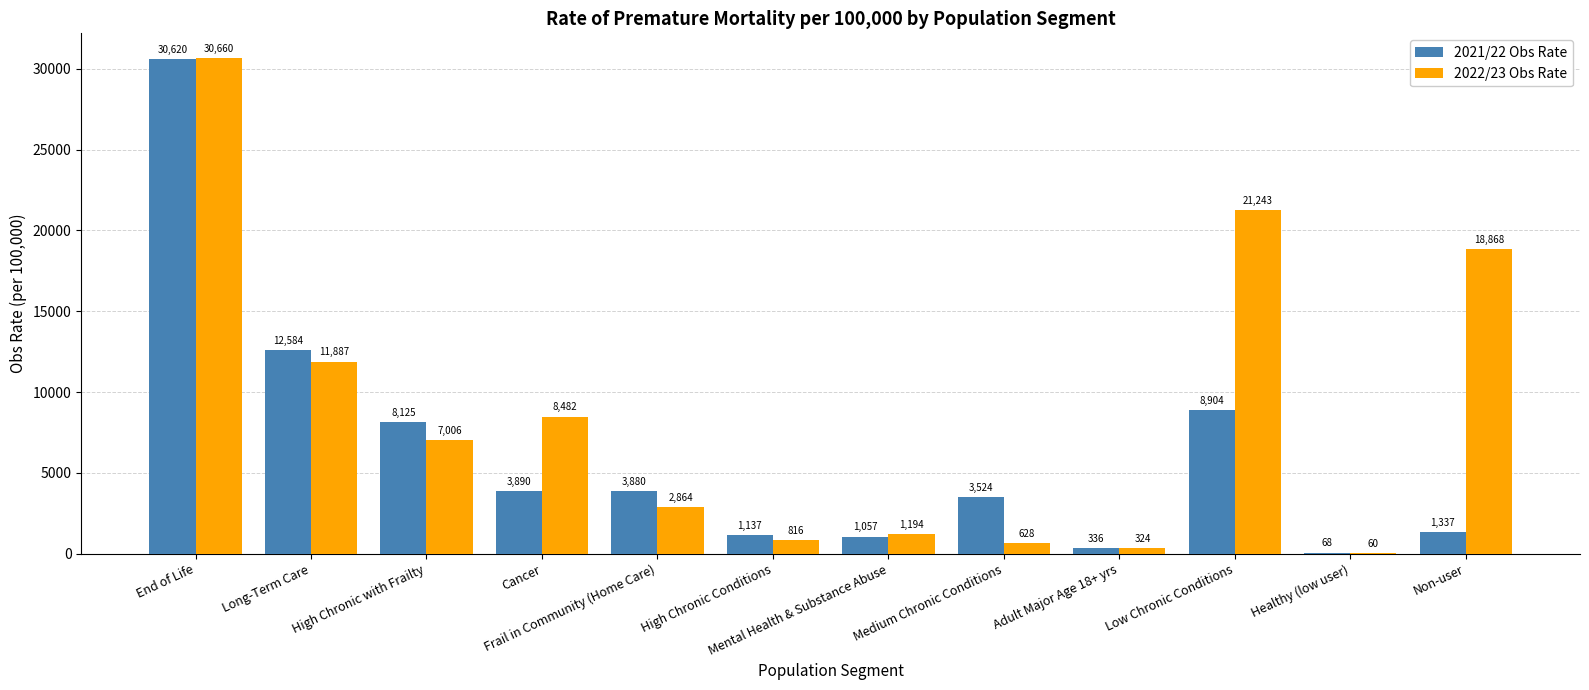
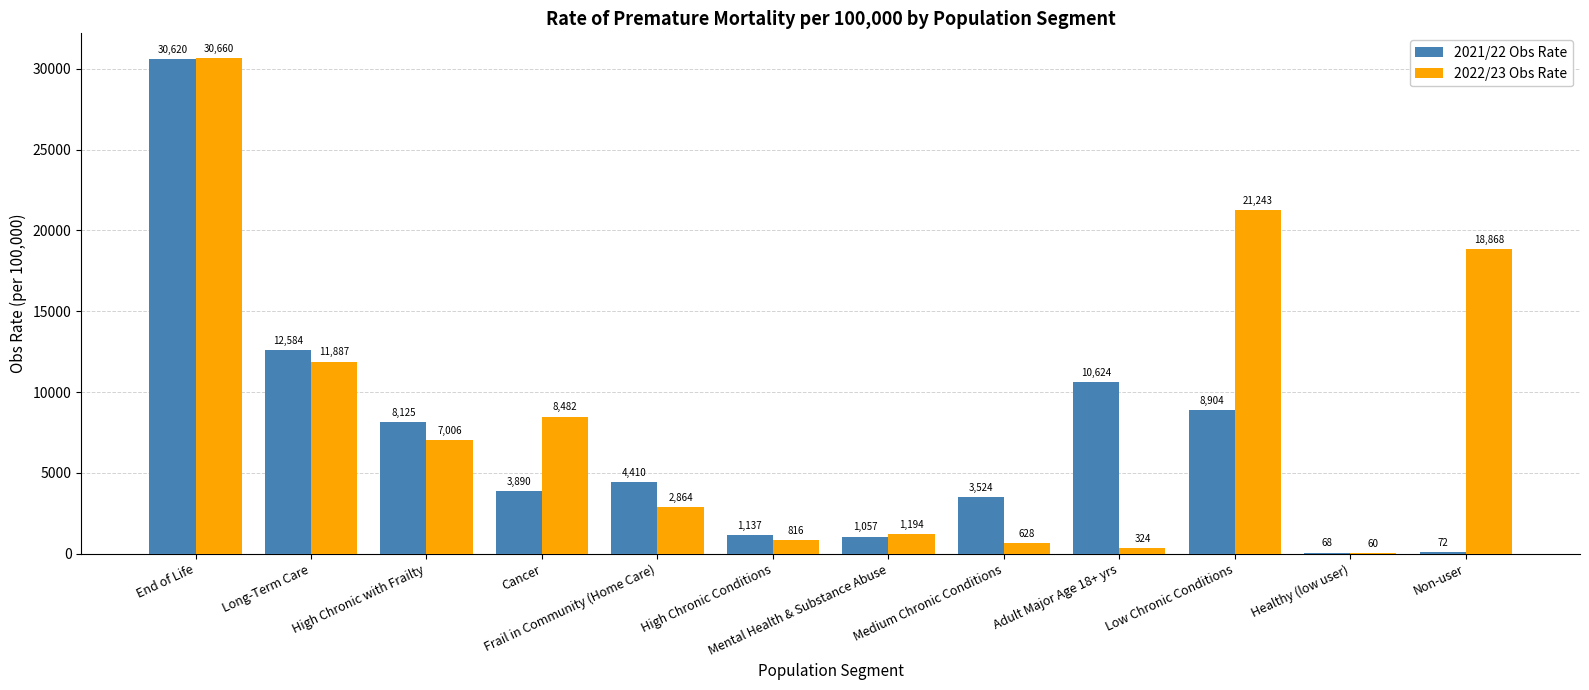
2021/22 Obs Rate, Frail in Community (Home Care): 3,880 -> 4,410
2021/22 Obs Rate, Adult Major Age 18+ yrs: 336 -> 10,624
2021/22 Obs Rate, Non-user: 1,337 -> 72
